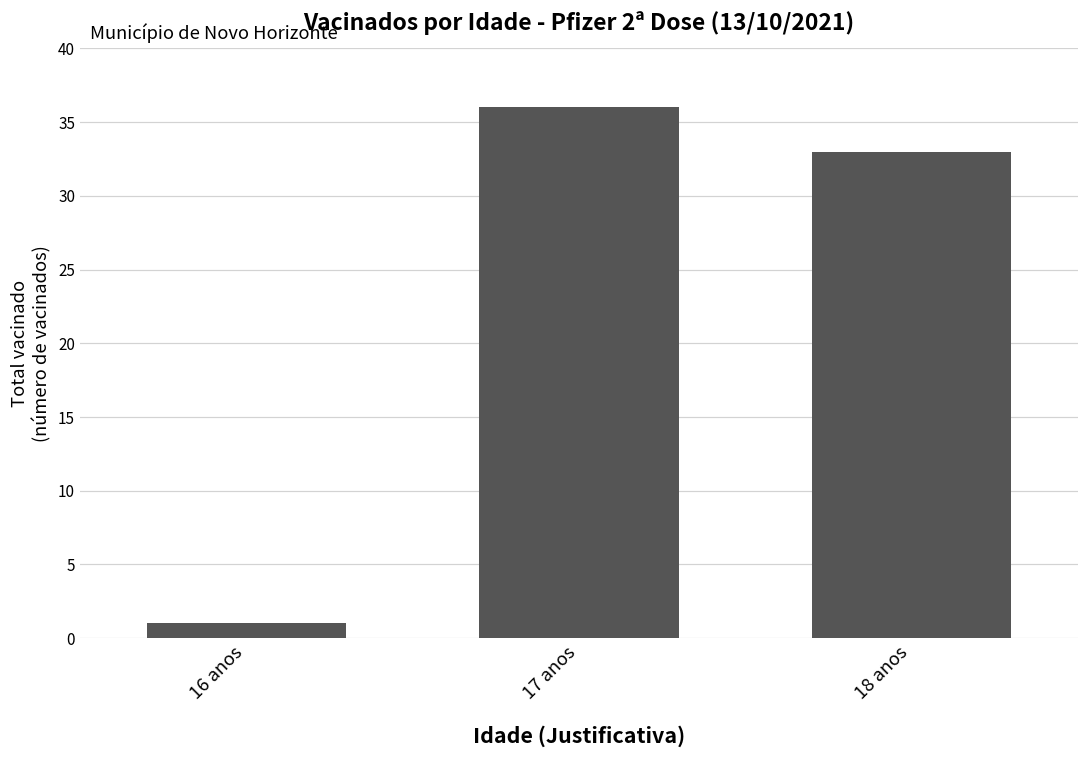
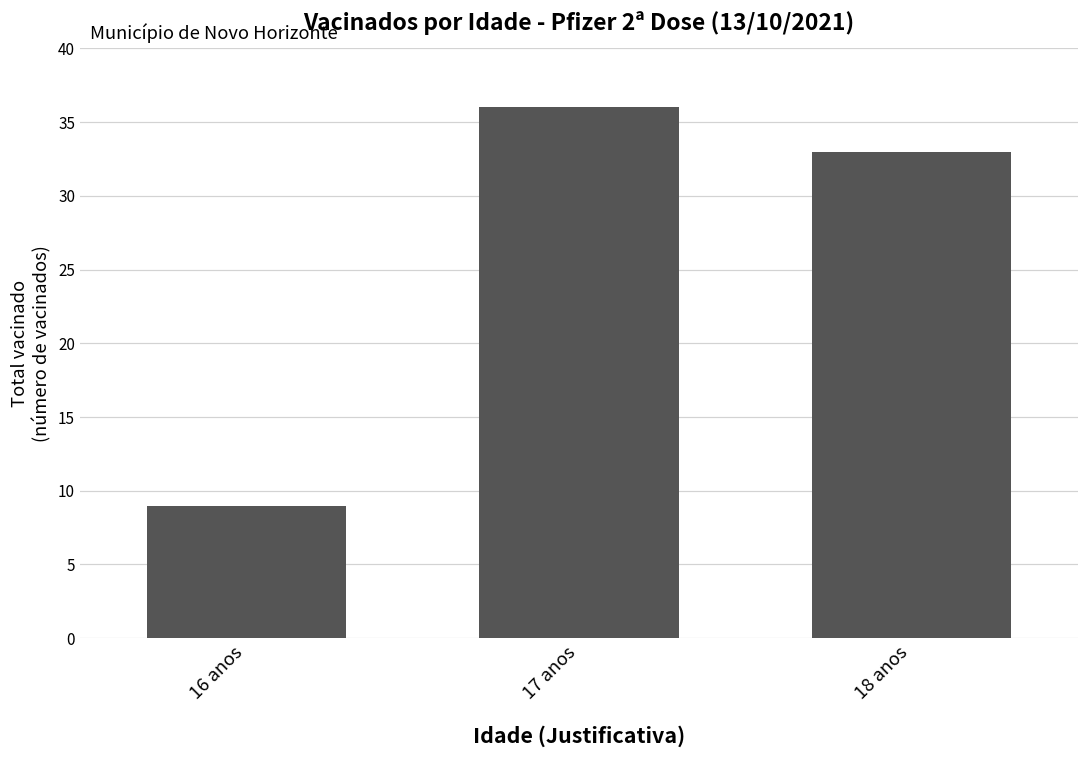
16 anos: 1 -> 9
